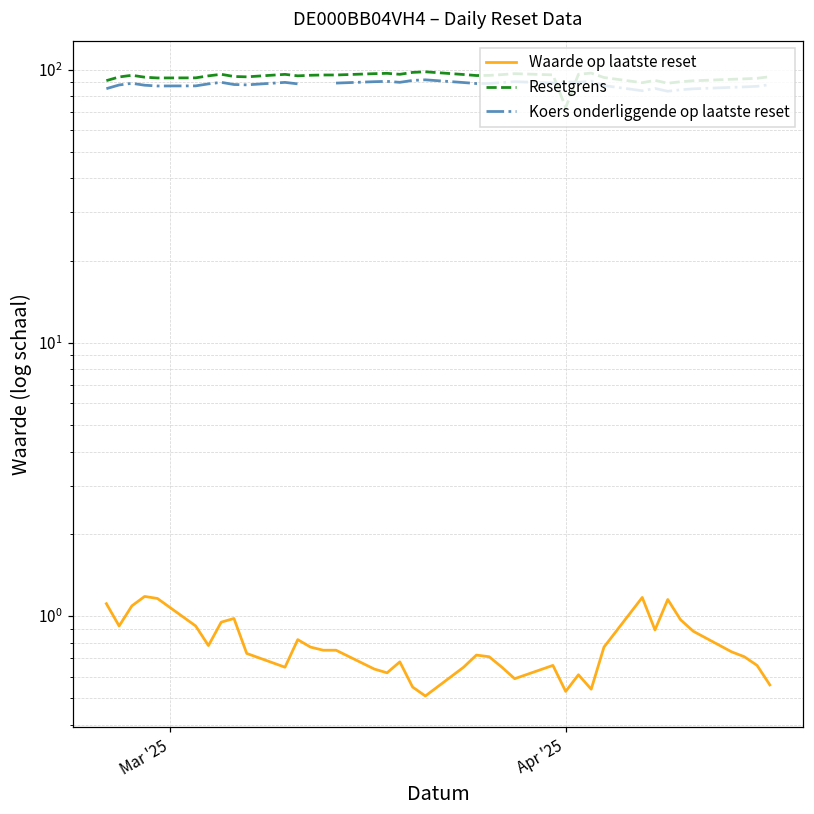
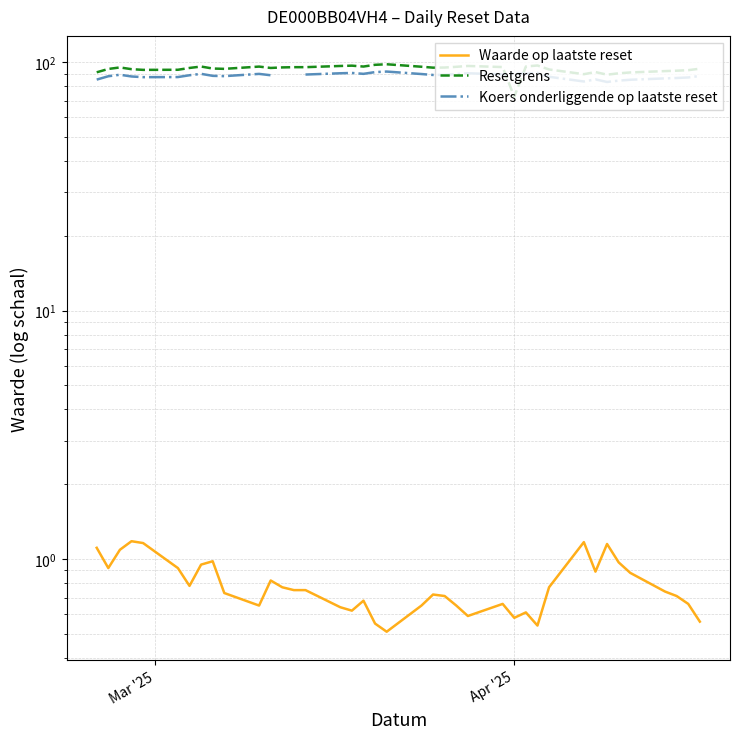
Waarde op laatste reset, Apr '25: 0.53 -> 0.58
